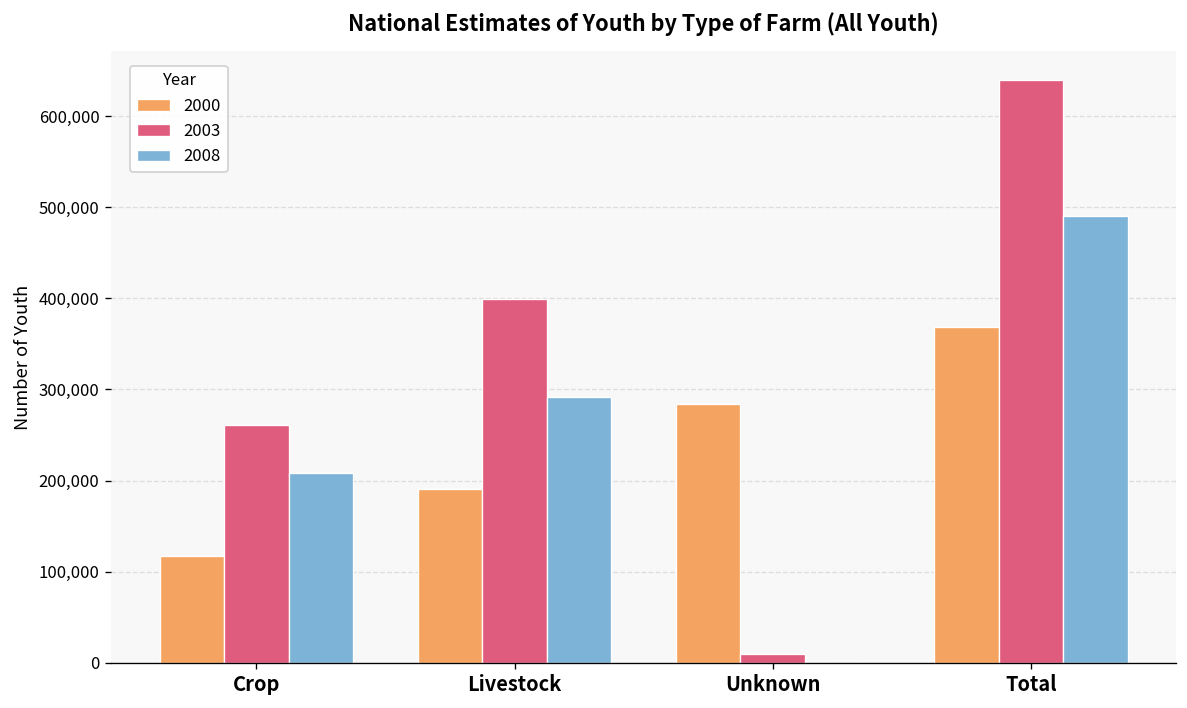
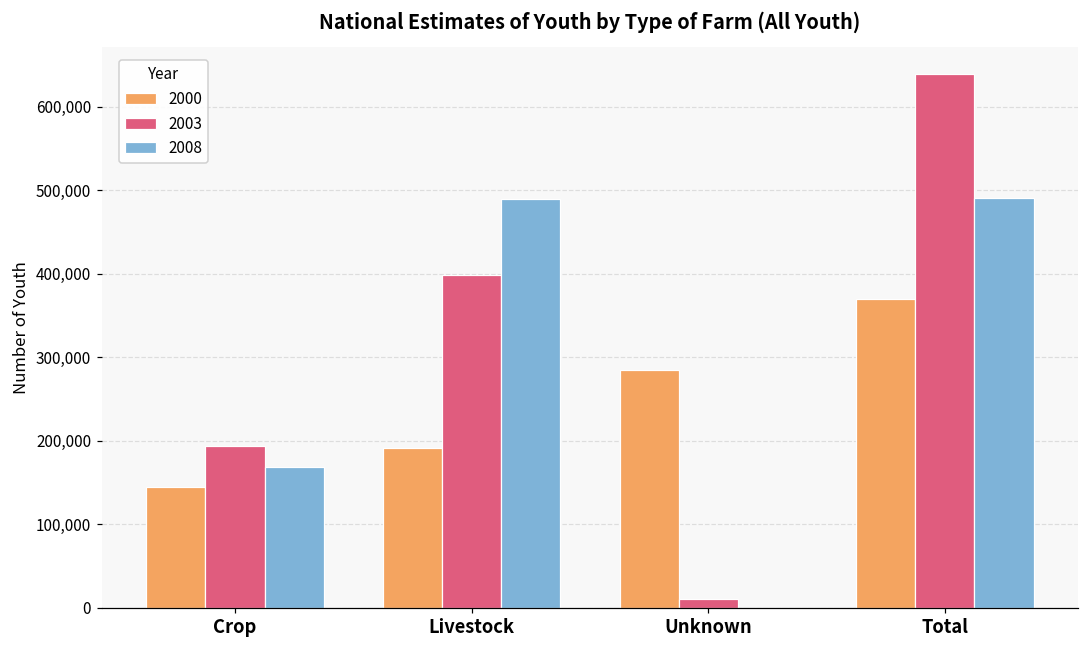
2000, Crop: 120,000 -> 140,000
2003, Crop: 260,000 -> 190,000
2008, Crop: 210,000 -> 170,000
2008, Livestock: 290,000 -> 490,000
